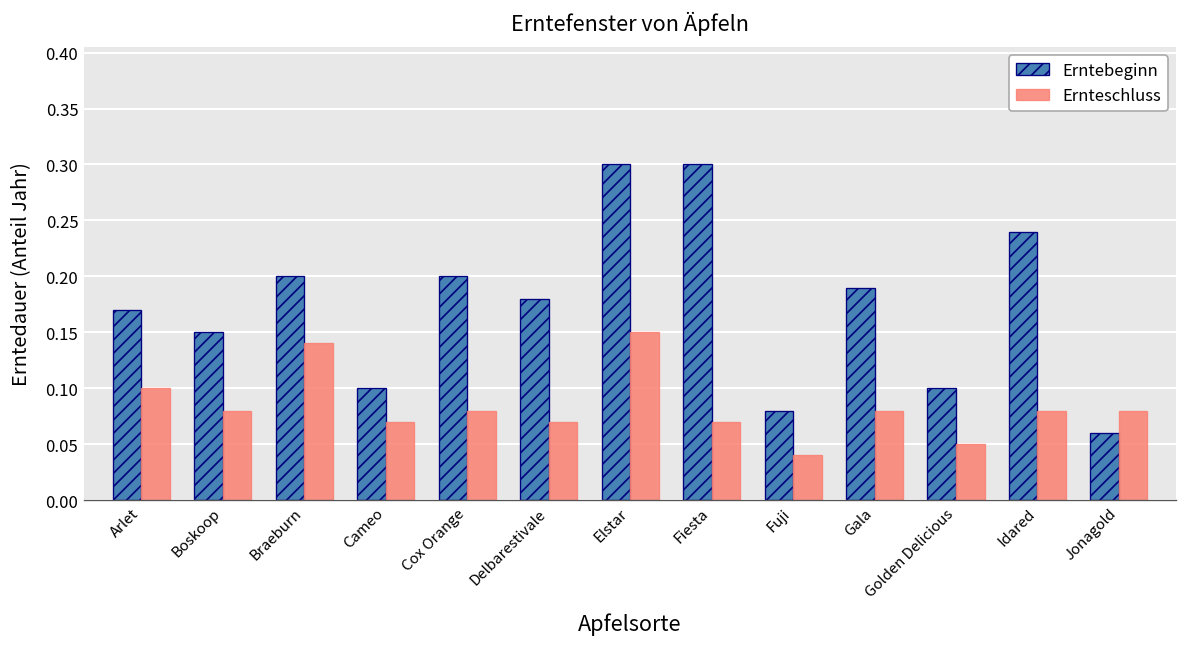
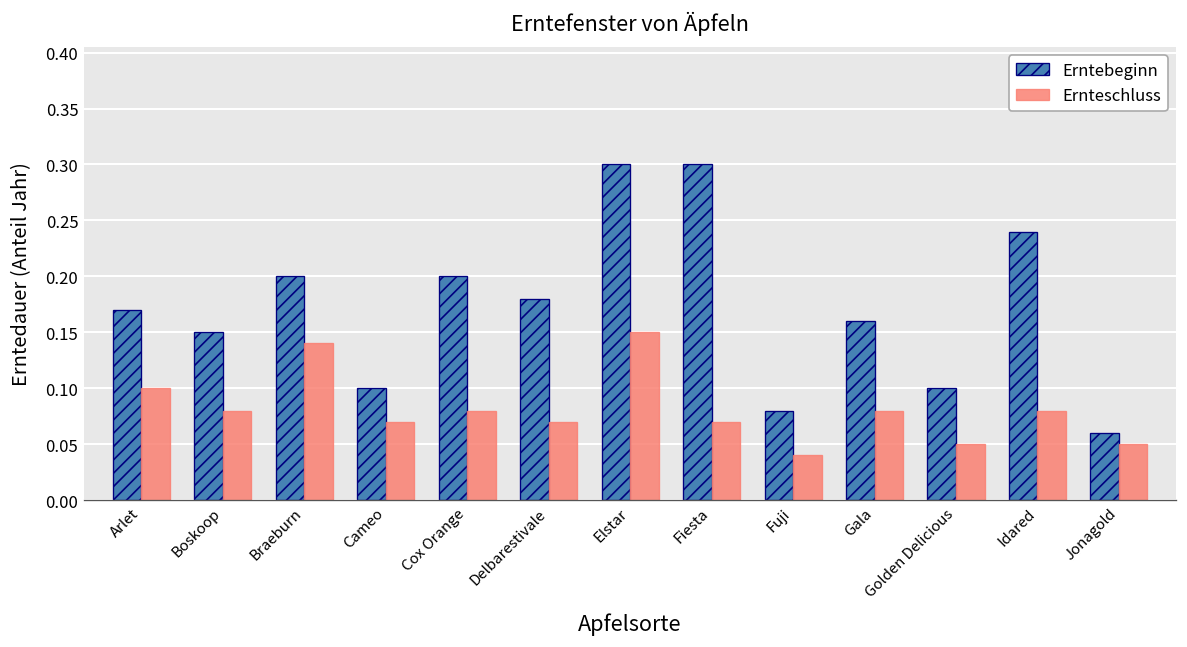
Erntebeginn, Gala: 0.19 -> 0.16
Ernteschluss, Jonagold: 0.08 -> 0.05
